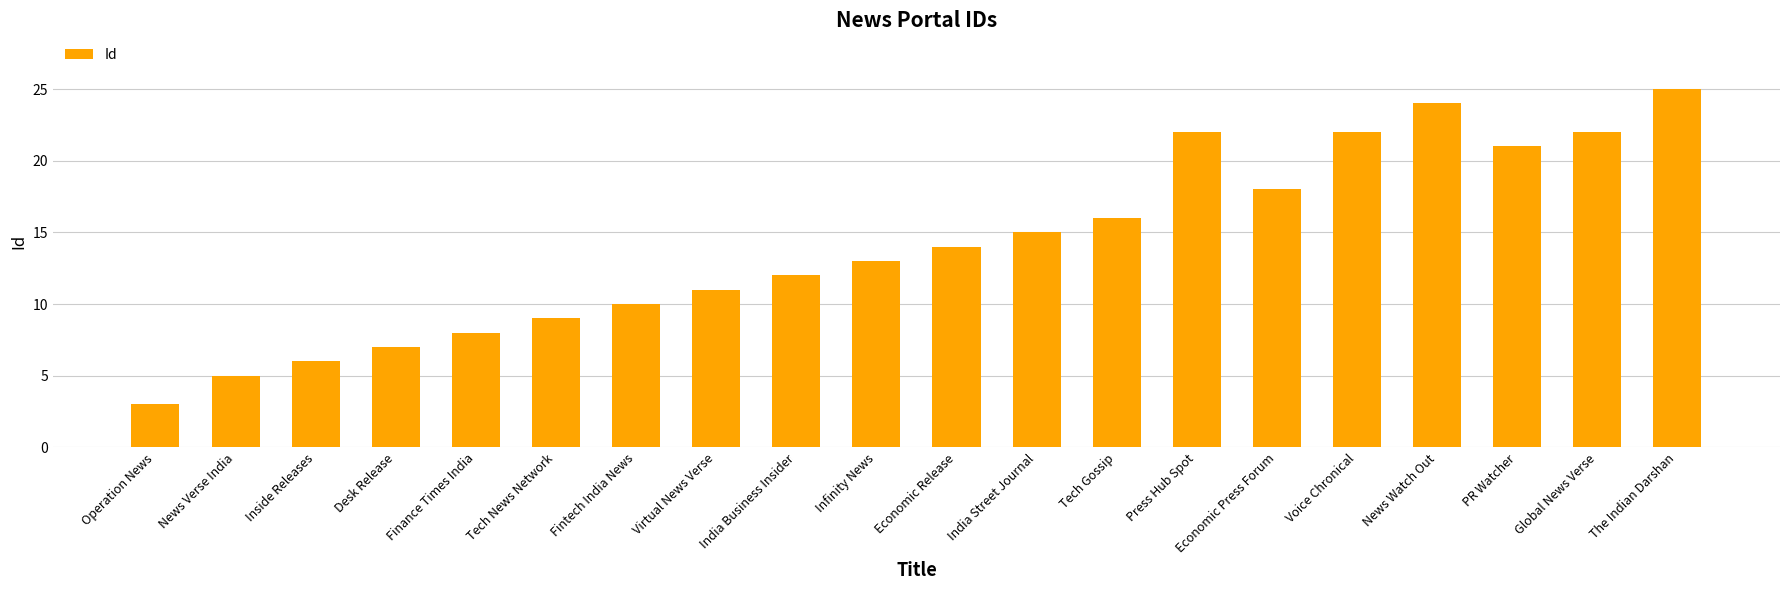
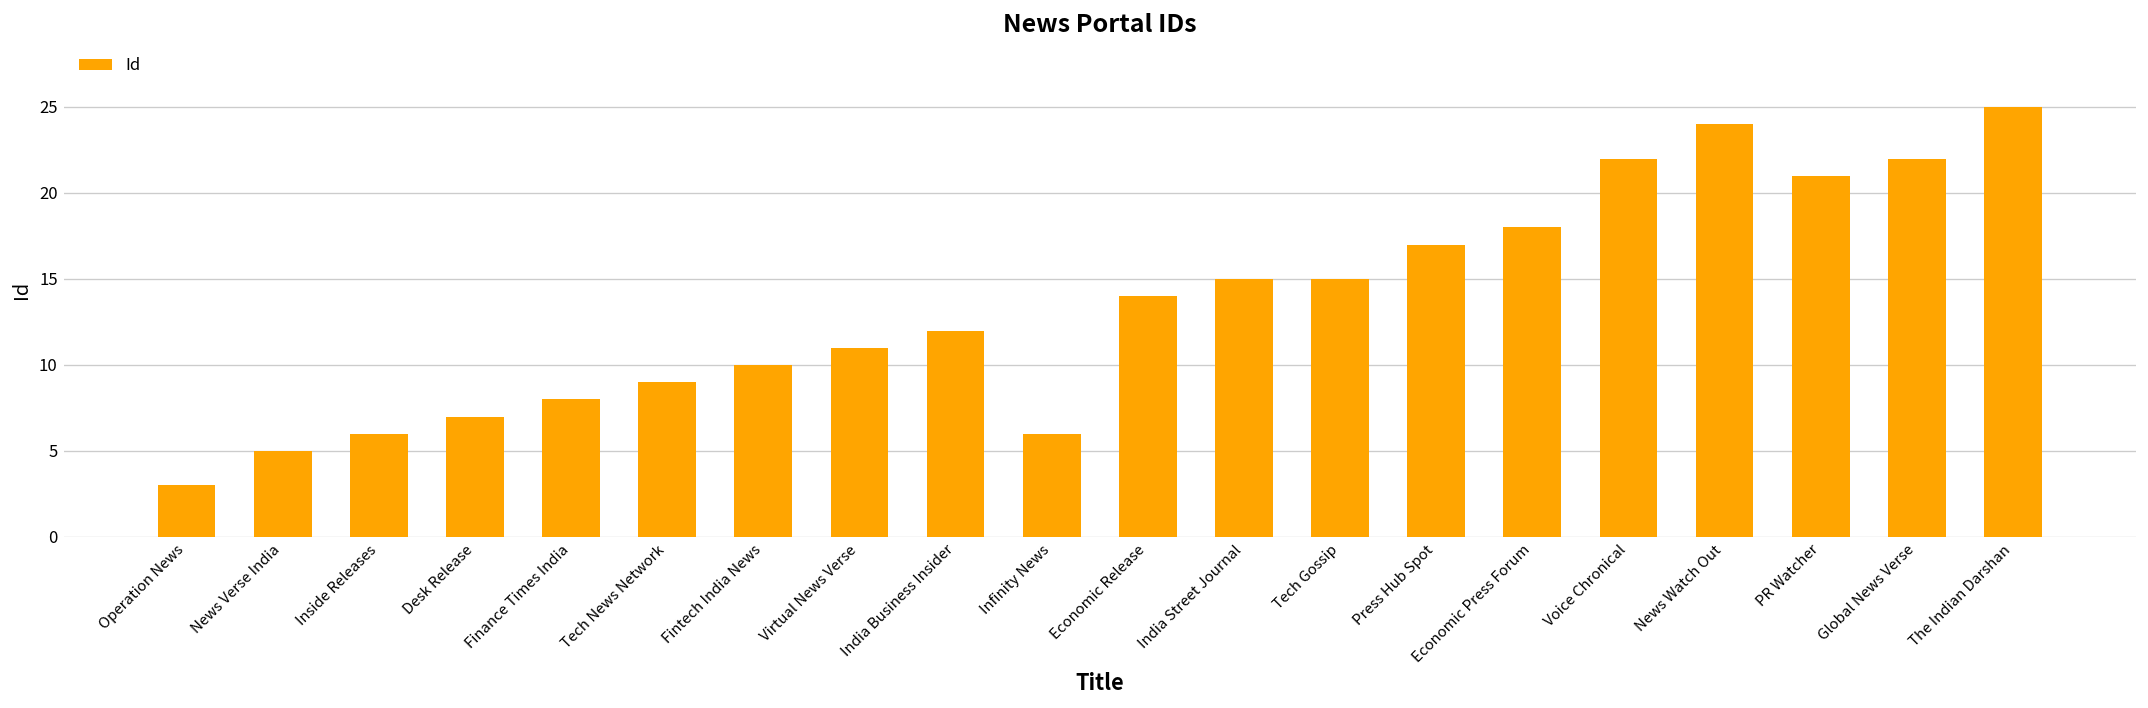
Infinity News: 13 -> 6
Tech Gossip: 16 -> 15
Press Hub Spot: 22 -> 17
